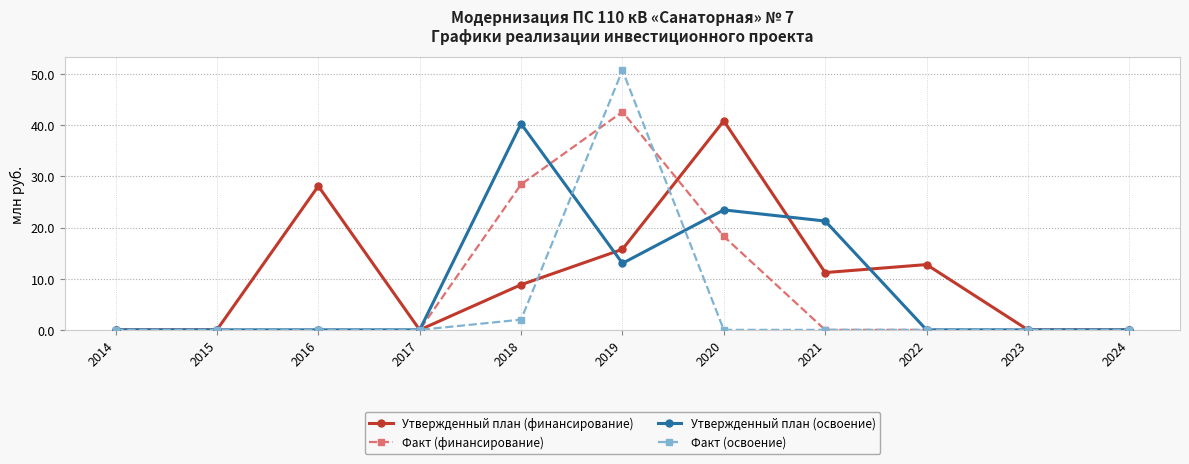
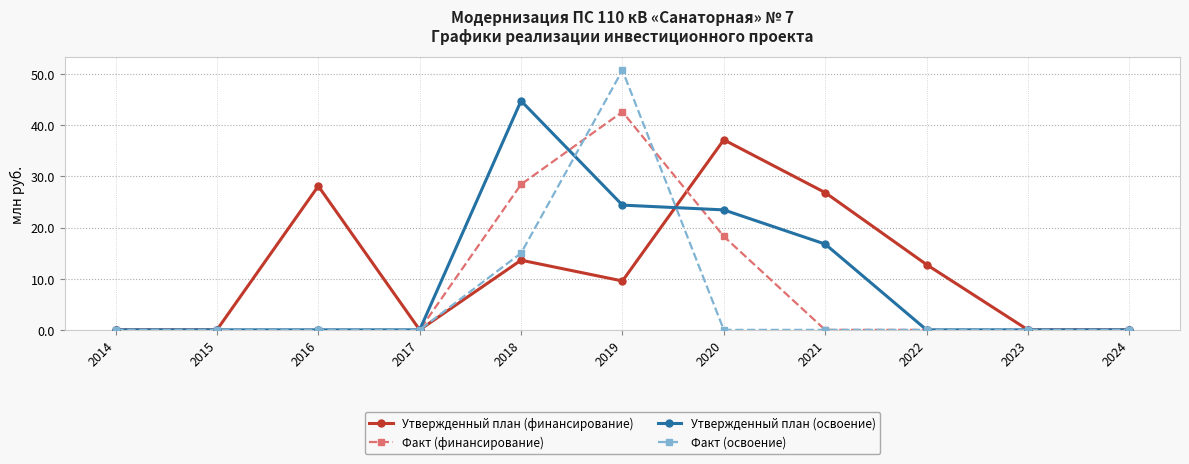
Утвержденный план (финансирование), 2018: 9 -> 14
Утвержденный план (освоение), 2018: 40 -> 45
Факт (освоение), 2018: 2 -> 15
Утвержденный план (финансирование), 2019: 16 -> 10
Утвержденный план (освоение), 2019: 13 -> 24
Утвержденный план (финансирование), 2020: 41 -> 37
Утвержденный план (финансирование), 2021: 11 -> 27
Утвержденный план (освоение), 2021: 21 -> 17
